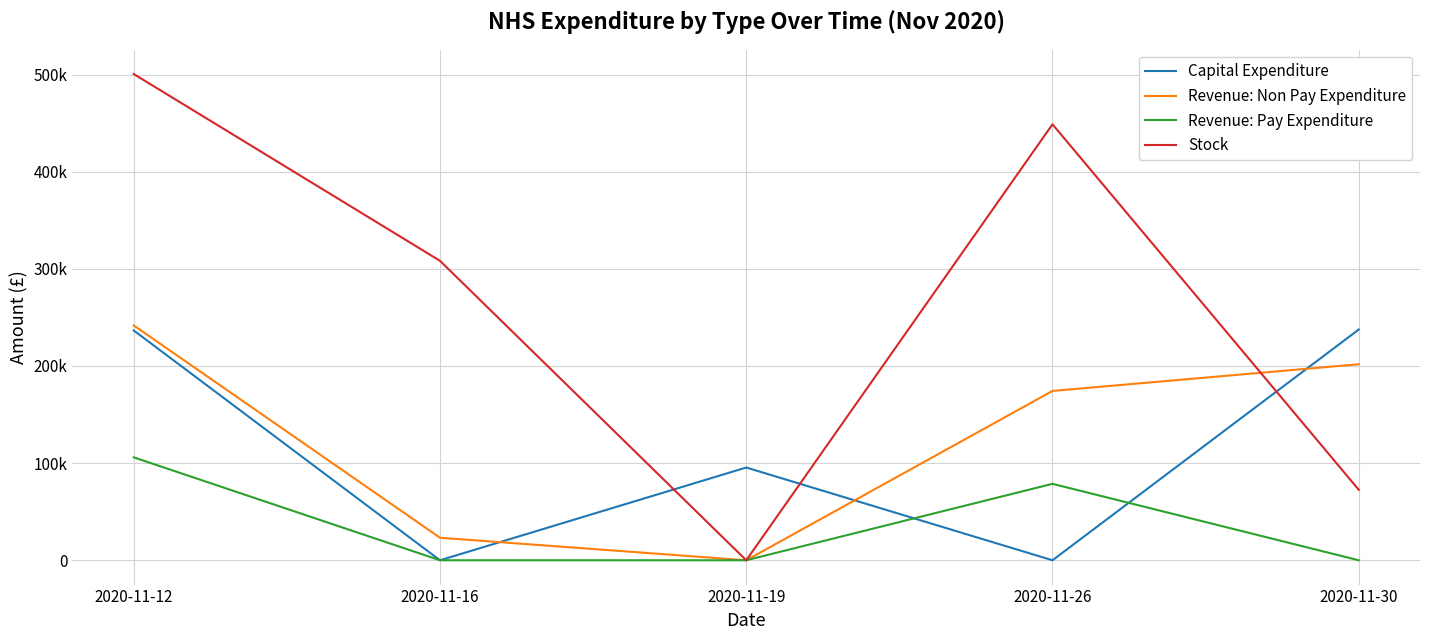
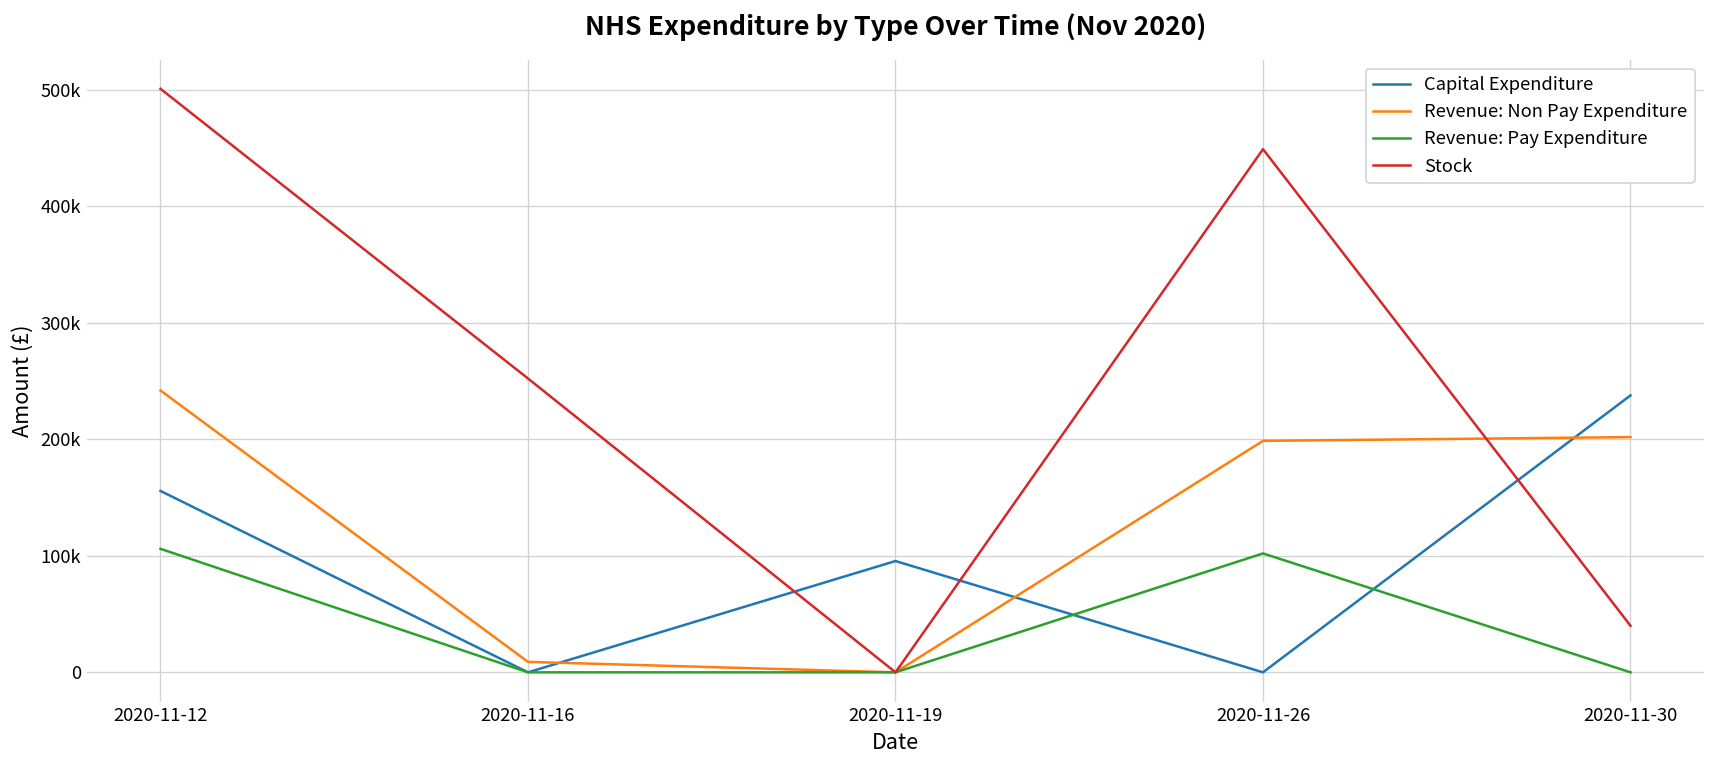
Capital Expenditure, 2020-11-12: 240000 -> 160000
Revenue: Non Pay Expenditure, 2020-11-16: 20000 -> 10000
Stock, 2020-11-16: 310000 -> 250000
Revenue: Non Pay Expenditure, 2020-11-26: 170000 -> 200000
Revenue: Pay Expenditure, 2020-11-26: 80000 -> 100000
Stock, 2020-11-30: 70000 -> 40000
